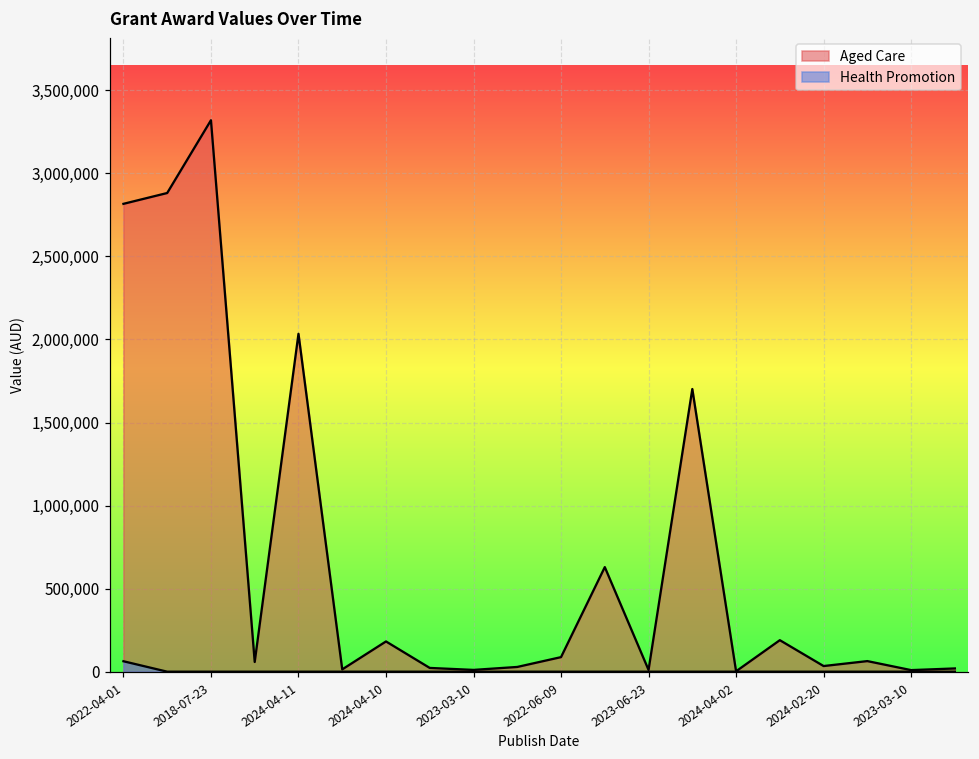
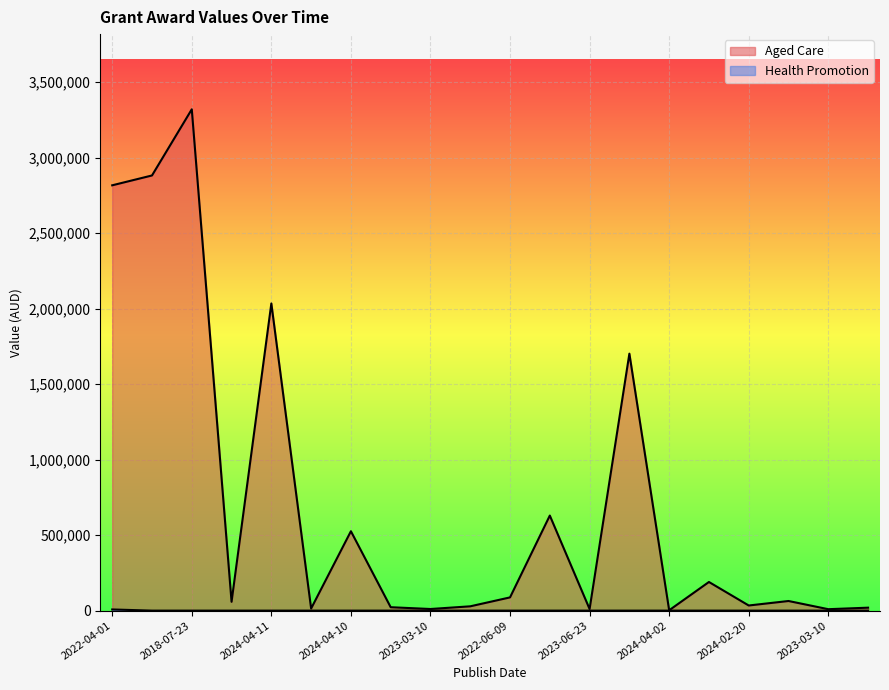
Health Promotion, 2022-04-01: 60,000 -> 10,000
Aged Care, 2024-04-10: 180,000 -> 530,000
